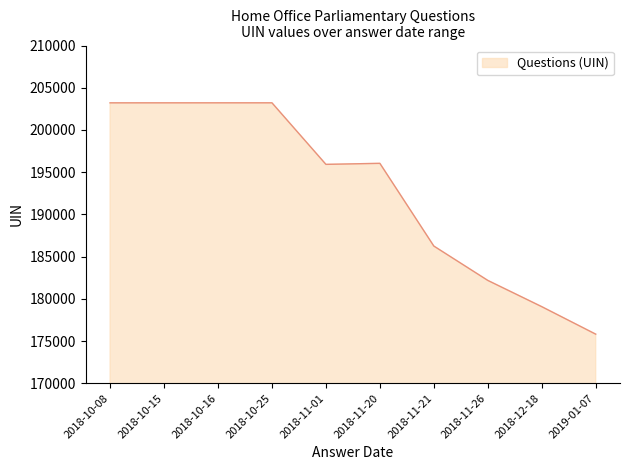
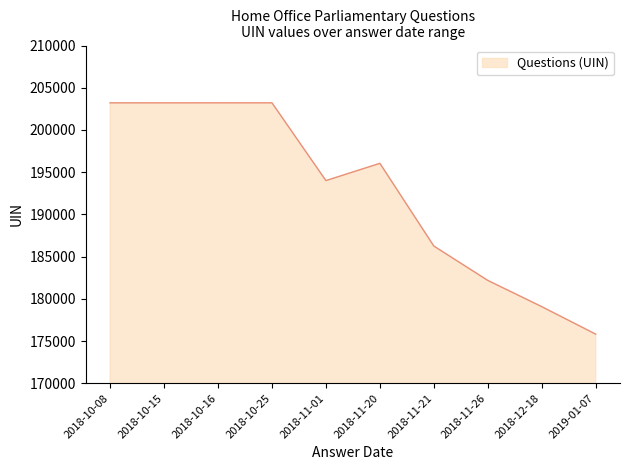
2018-11-01: 196000 -> 194000
